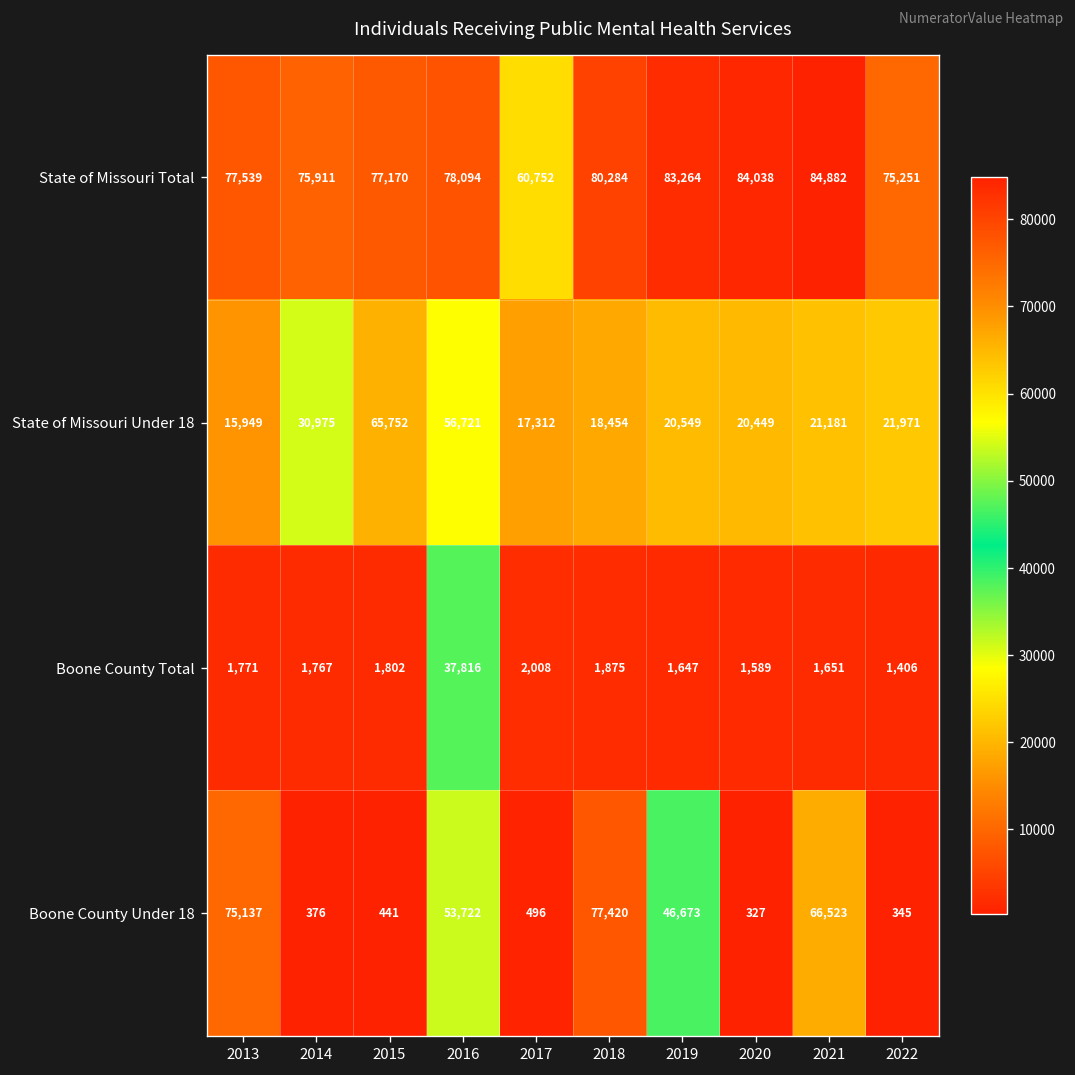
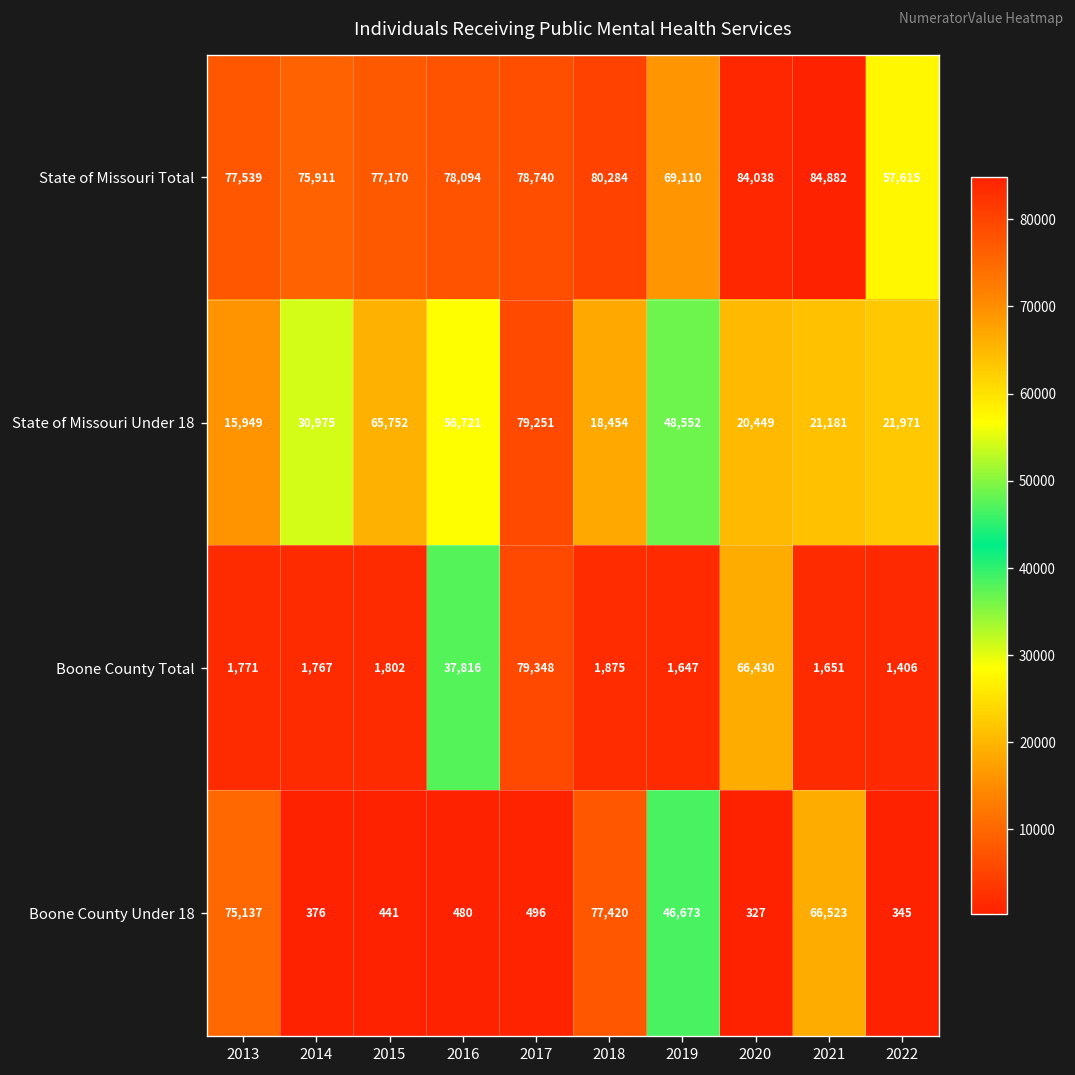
State of Missouri Total, 2017: 60,752 -> 78,740
State of Missouri Total, 2019: 83,264 -> 69,110
State of Missouri Total, 2022: 75,251 -> 57,615
State of Missouri Under 18, 2017: 17,312 -> 79,251
State of Missouri Under 18, 2019: 20,549 -> 48,552
Boone County Total, 2017: 2,008 -> 79,348
Boone County Total, 2020: 1,589 -> 66,430
Boone County Under 18, 2016: 53,722 -> 480
